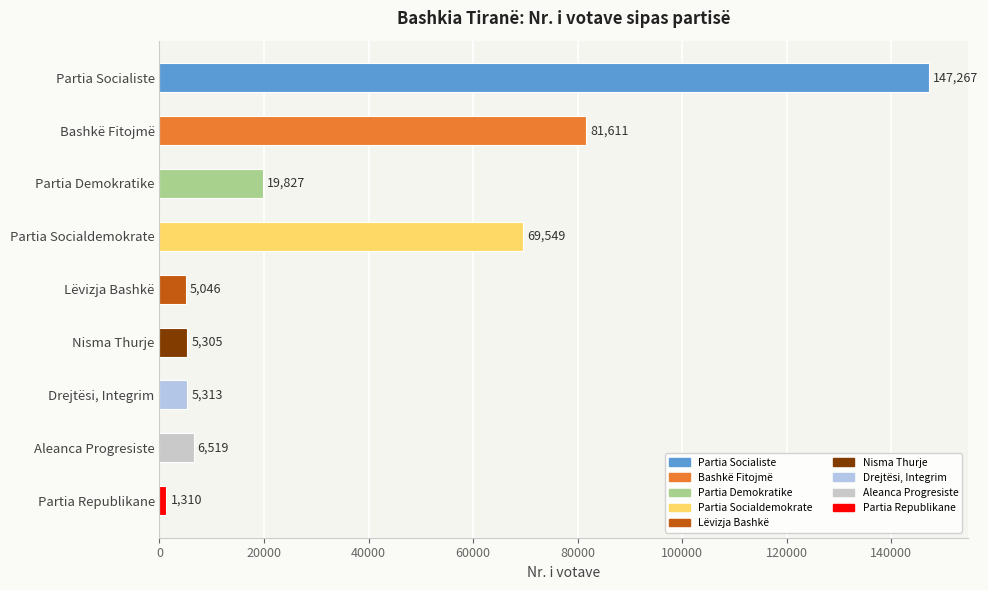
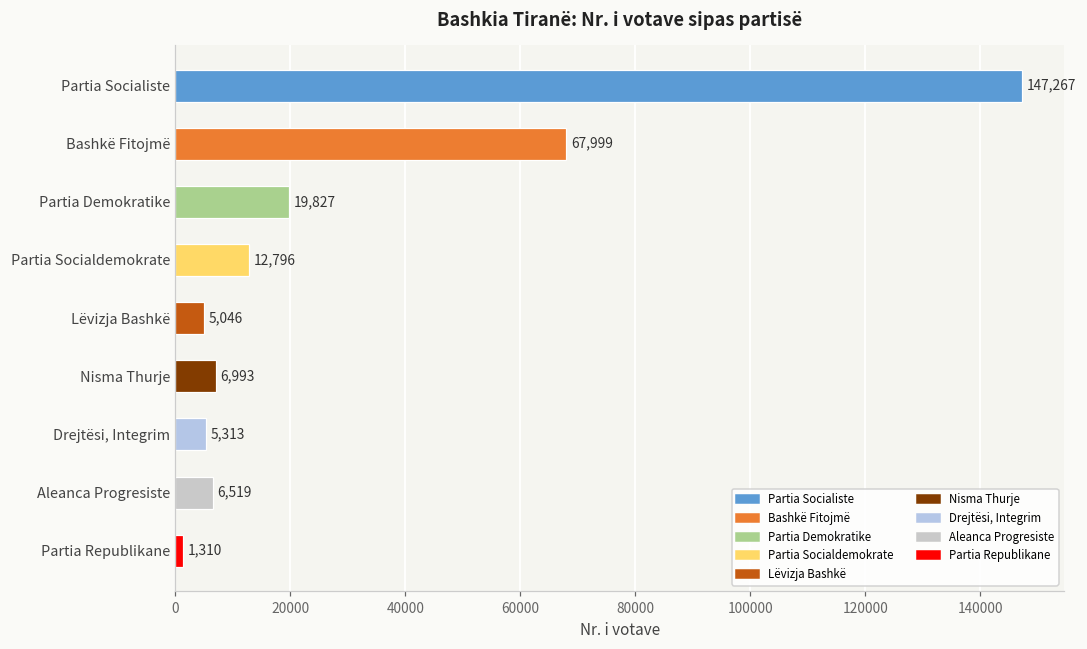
Bashkë Fitojmë: 81,611 -> 67,999
Partia Socialdemokrate: 69,549 -> 12,796
Nisma Thurje: 5,305 -> 6,993
